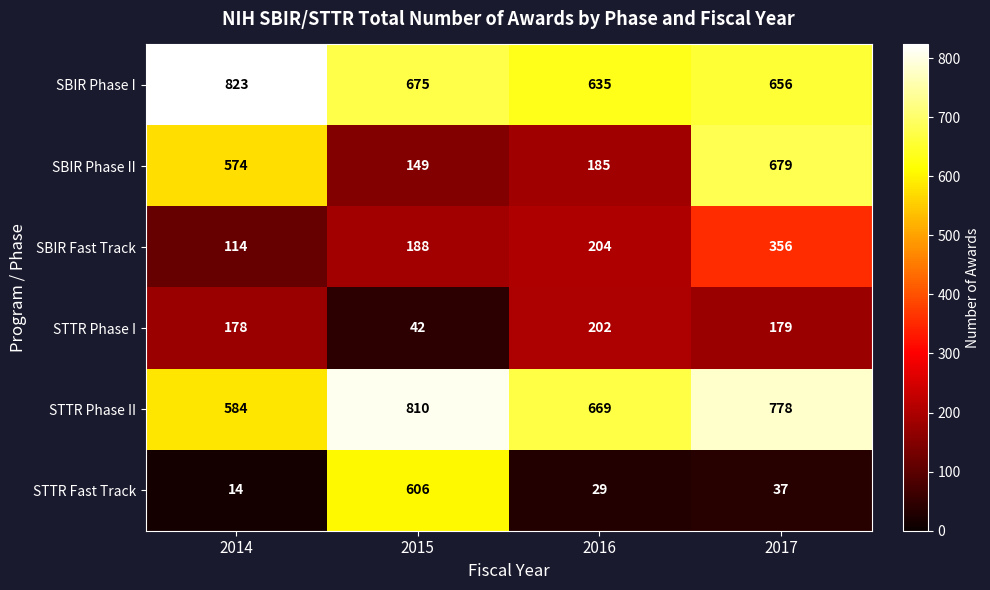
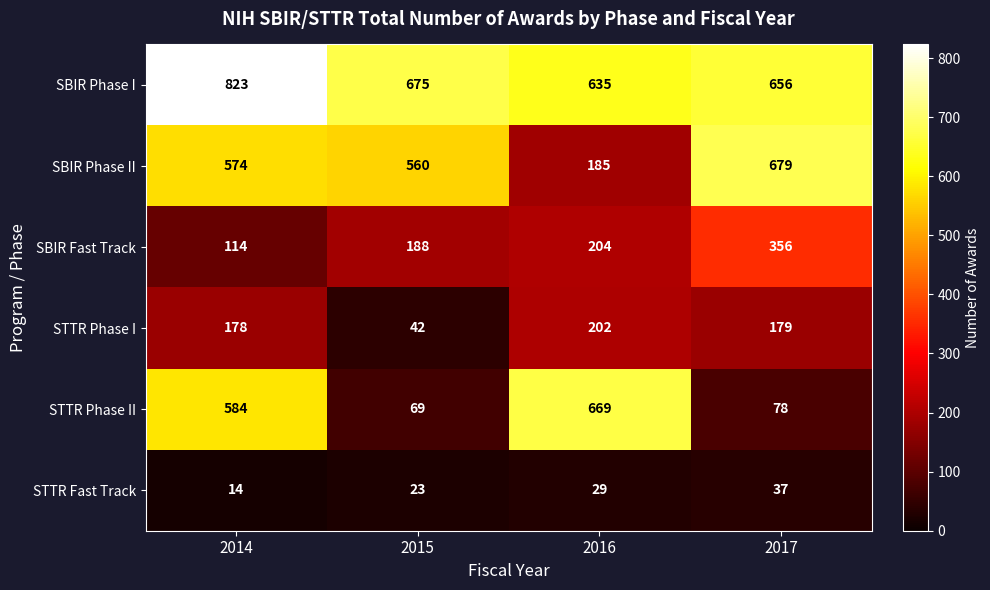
SBIR Phase II, 2015: 149 -> 560
STTR Phase II, 2015: 810 -> 69
STTR Phase II, 2017: 778 -> 78
STTR Fast Track, 2015: 606 -> 23
